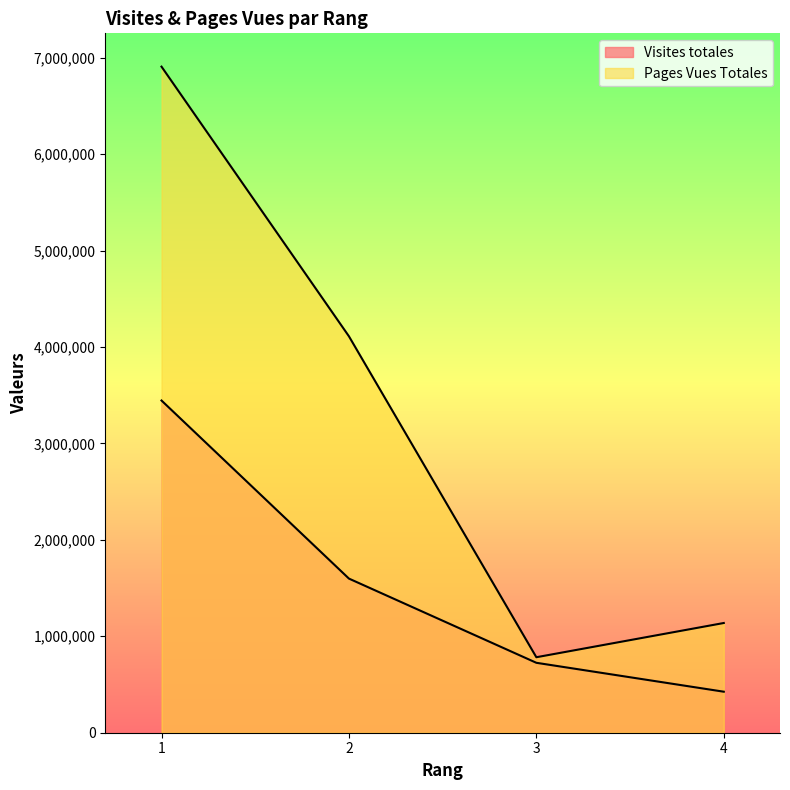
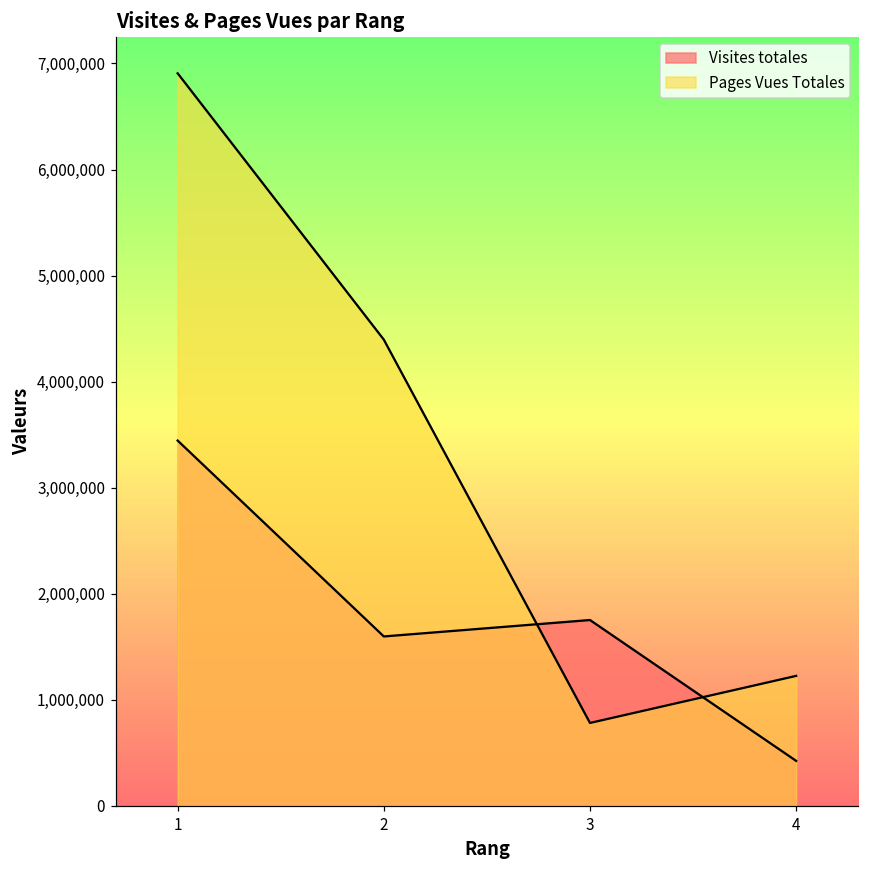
Pages Vues Totales, 2: 4,100,000 -> 4,400,000
Visites totales, 3: 700,000 -> 1,800,000
Pages Vues Totales, 4: 1,100,000 -> 1,200,000
